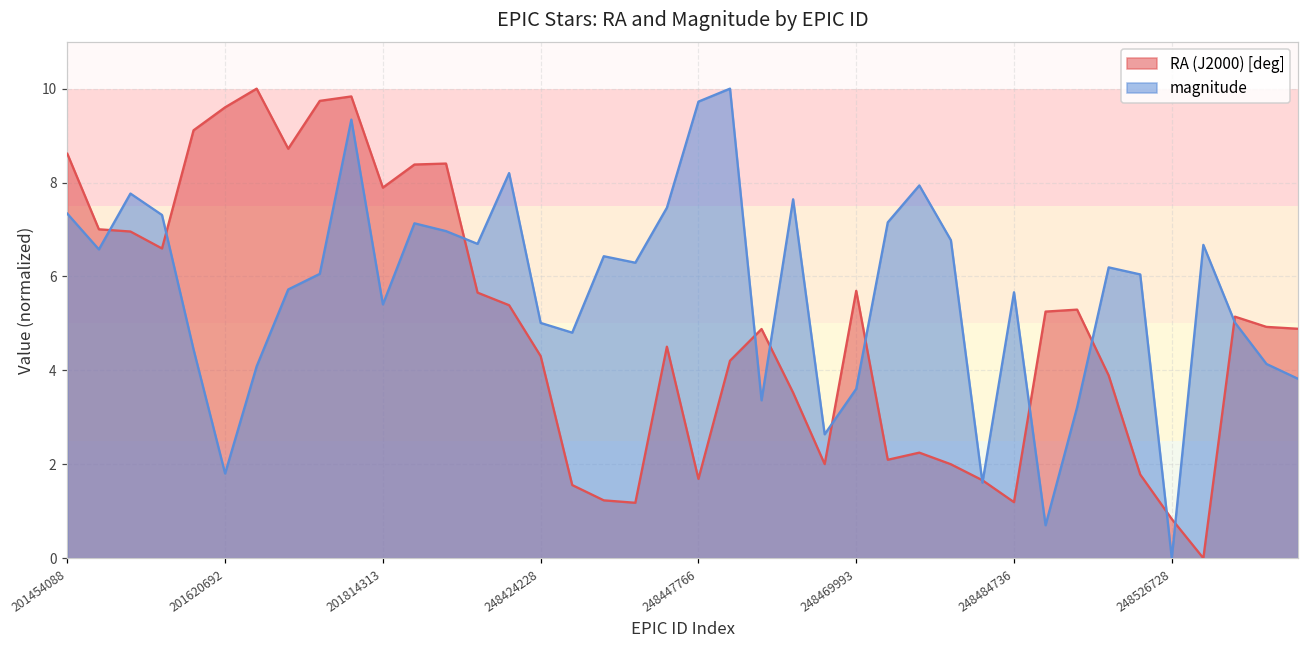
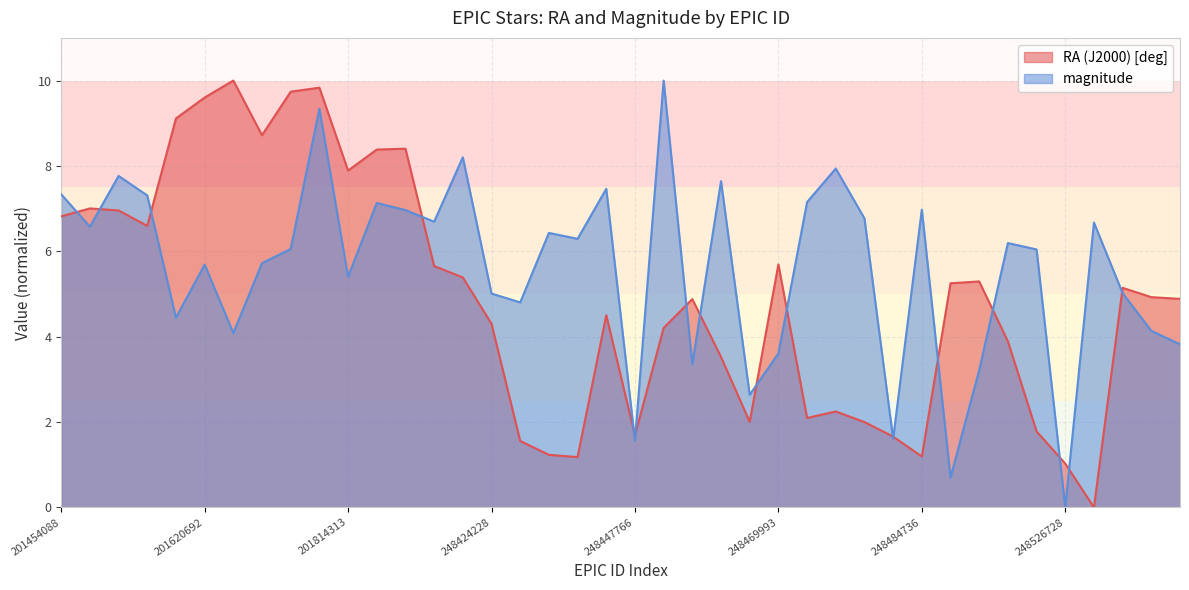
RA (J2000) [deg], 201454088: 8.6 -> 6.8
magnitude, 201620692: 1.8 -> 5.7
magnitude, 248447766: 9.7 -> 1.6
magnitude, 248484736: 5.7 -> 7.0
RA (J2000) [deg], 248526728: 0.8 -> 1.0
